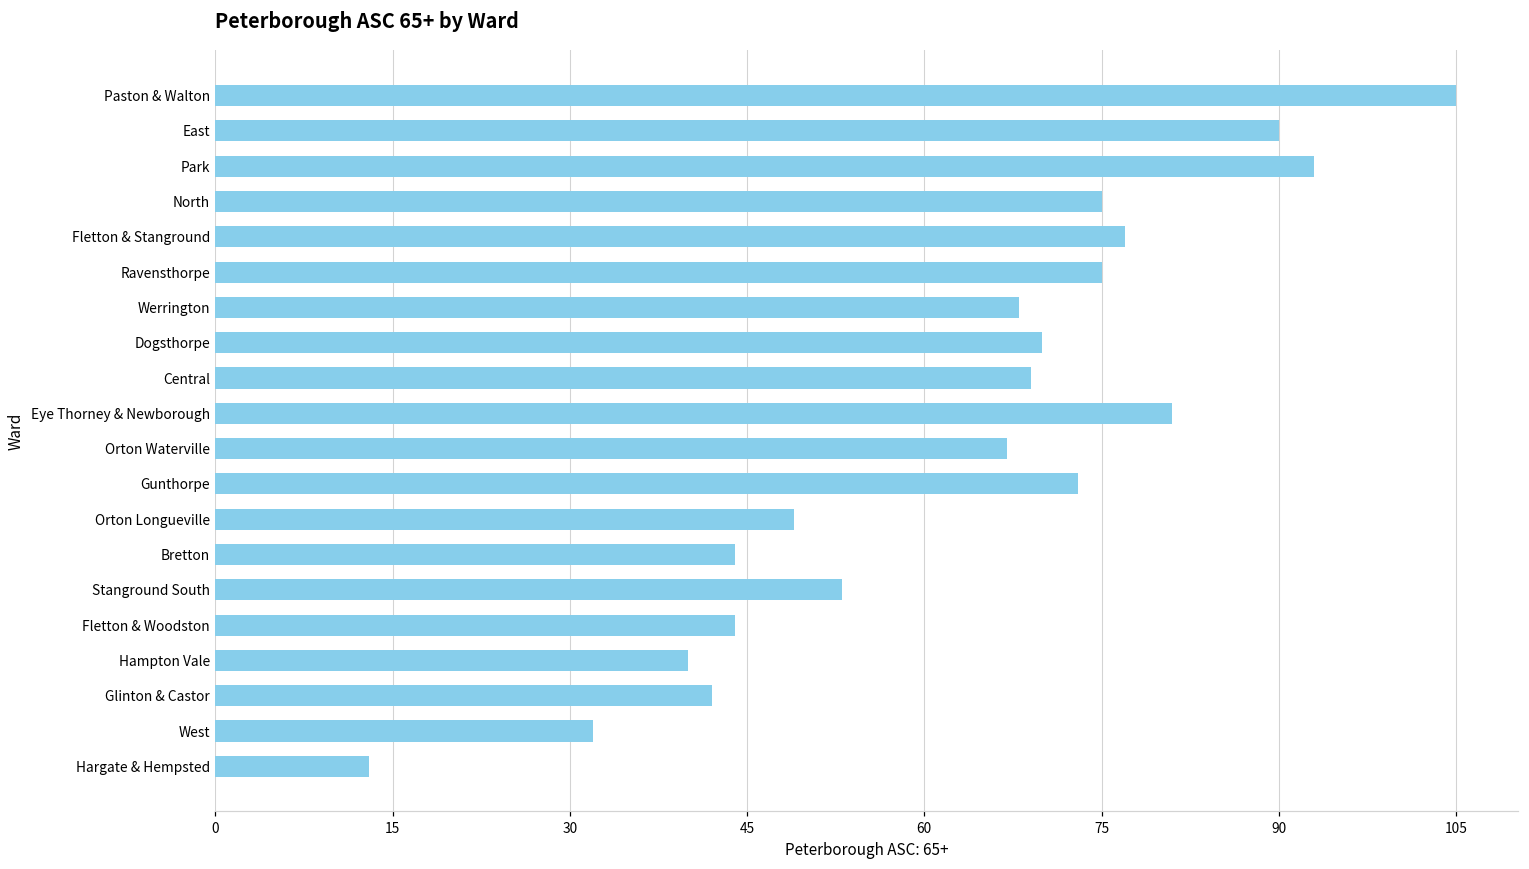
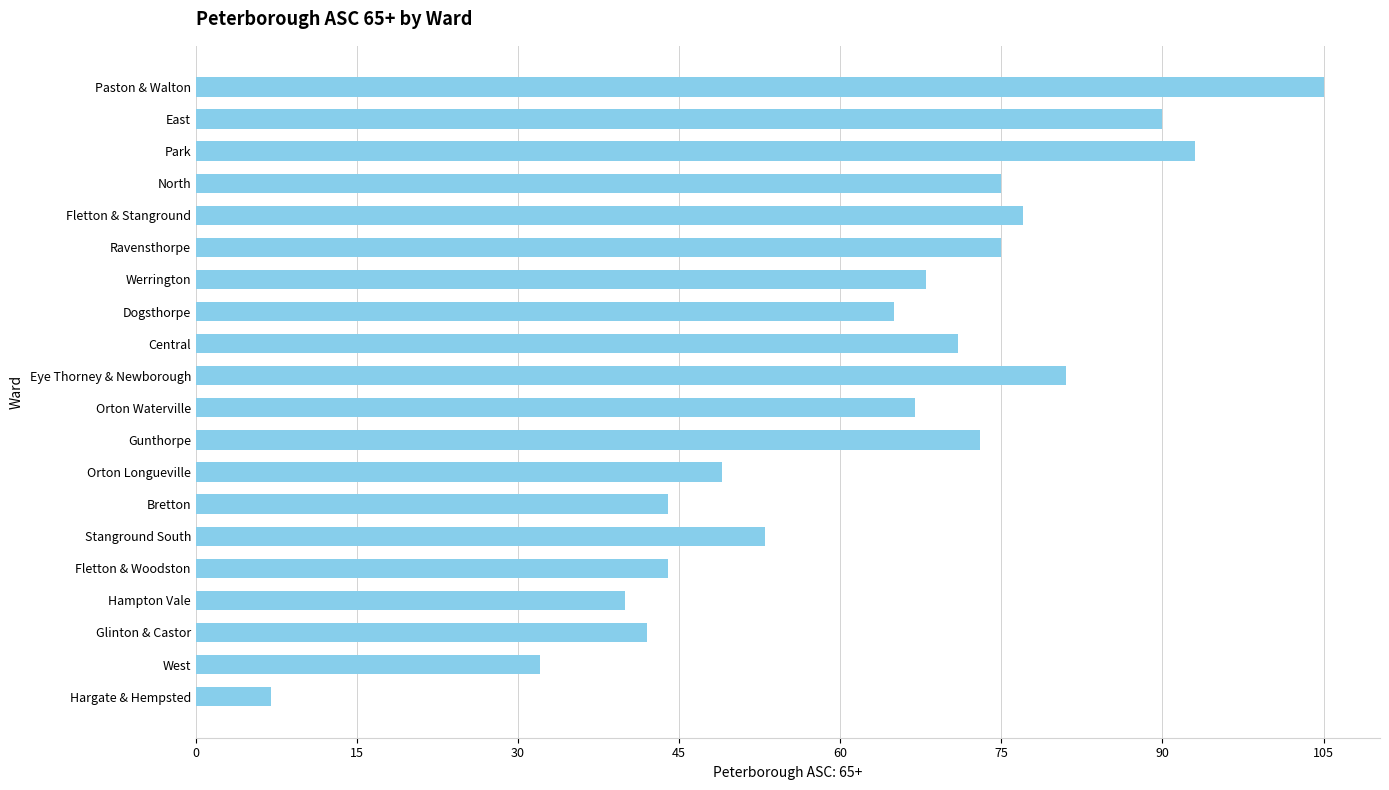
Dogsthorpe: 70 -> 65
Central: 69 -> 71
Hargate & Hempsted: 13 -> 7
